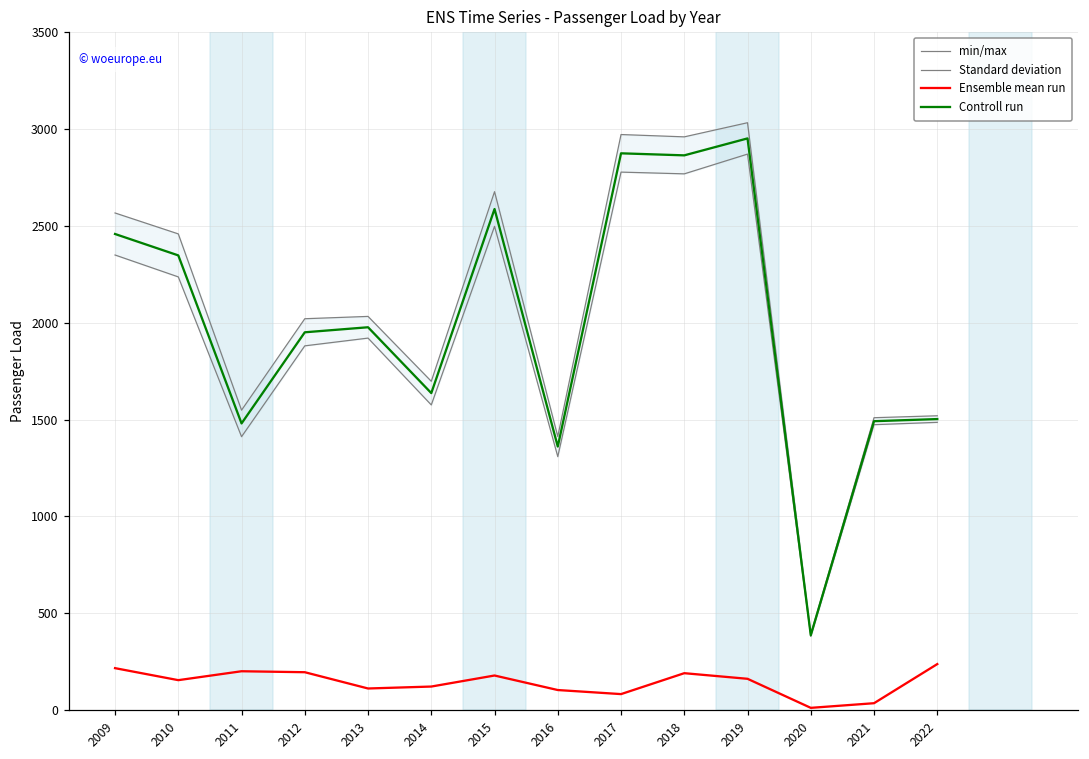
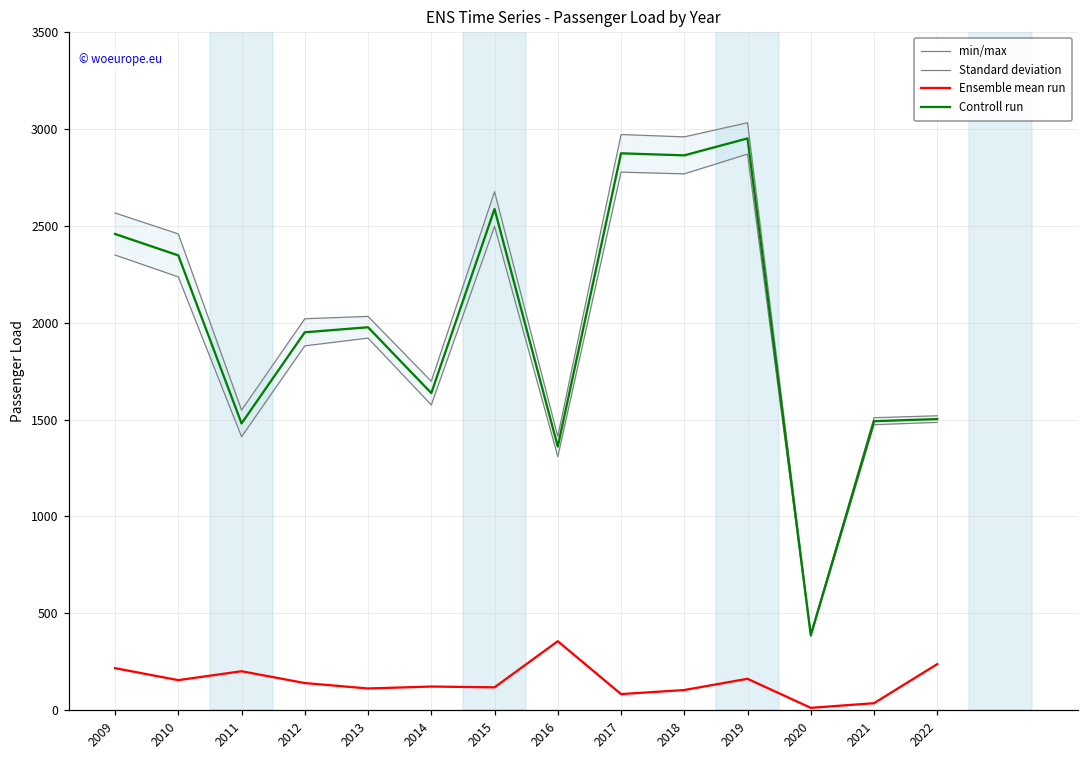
Ensemble mean run, 2012: 200 -> 140
Ensemble mean run, 2015: 180 -> 120
Ensemble mean run, 2016: 100 -> 360
Ensemble mean run, 2018: 190 -> 100
